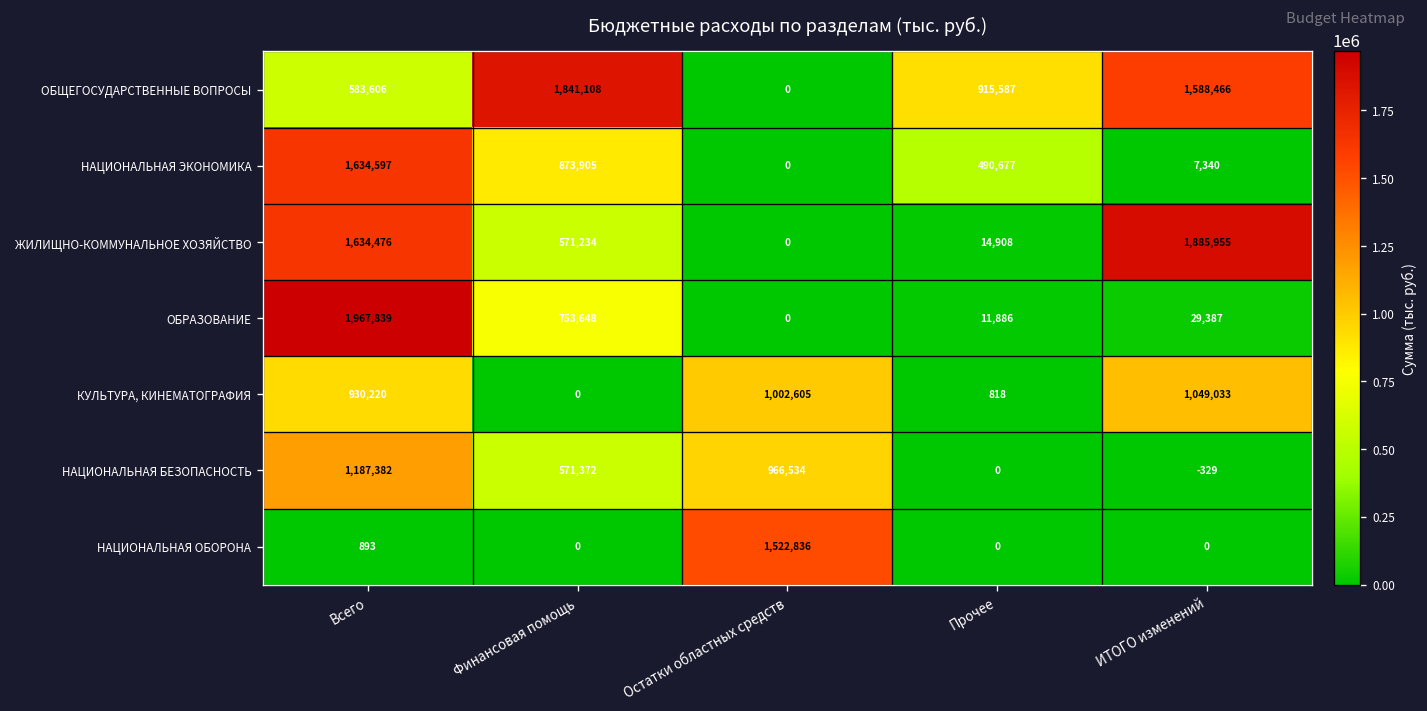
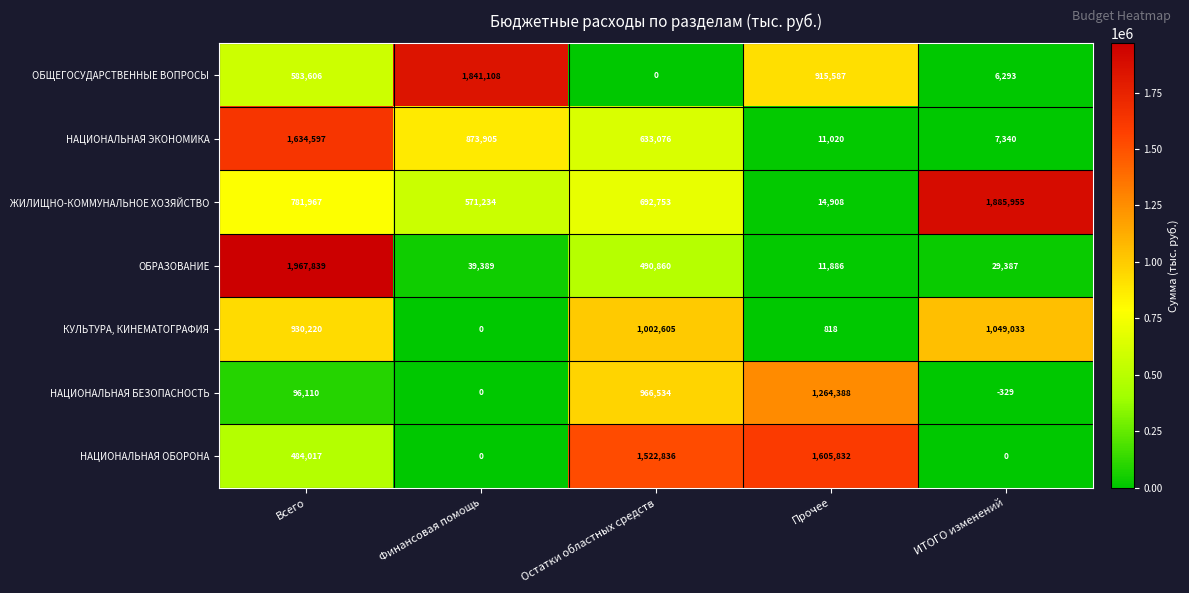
ОБЩЕГОСУДАРСТВЕННЫЕ ВОПРОСЫ, ИТОГО изменений: 1,588,466 -> 6,293
НАЦИОНАЛЬНАЯ ЭКОНОМИКА, Остатки областных средств: 0 -> 633,076
НАЦИОНАЛЬНАЯ ЭКОНОМИКА, Прочее: 490,677 -> 11,020
ЖИЛИЩНО-КОММУНАЛЬНОЕ ХОЗЯЙСТВО, Всего: 1,634,476 -> 781,967
ЖИЛИЩНО-КОММУНАЛЬНОЕ ХОЗЯЙСТВО, Остатки областных средств: 0 -> 692,753
ОБРАЗОВАНИЕ, Финансовая помощь: 753,648 -> 39,389
ОБРАЗОВАНИЕ, Остатки областных средств: 0 -> 490,860
НАЦИОНАЛЬНАЯ БЕЗОПАСНОСТЬ, Всего: 1,187,382 -> 96,110
НАЦИОНАЛЬНАЯ БЕЗОПАСНОСТЬ, Финансовая помощь: 571,372 -> 0
НАЦИОНАЛЬНАЯ БЕЗОПАСНОСТЬ, Прочее: 0 -> 1,264,388
НАЦИОНАЛЬНАЯ ОБОРОНА, Всего: 893 -> 484,017
НАЦИОНАЛЬНАЯ ОБОРОНА, Прочее: 0 -> 1,605,832
